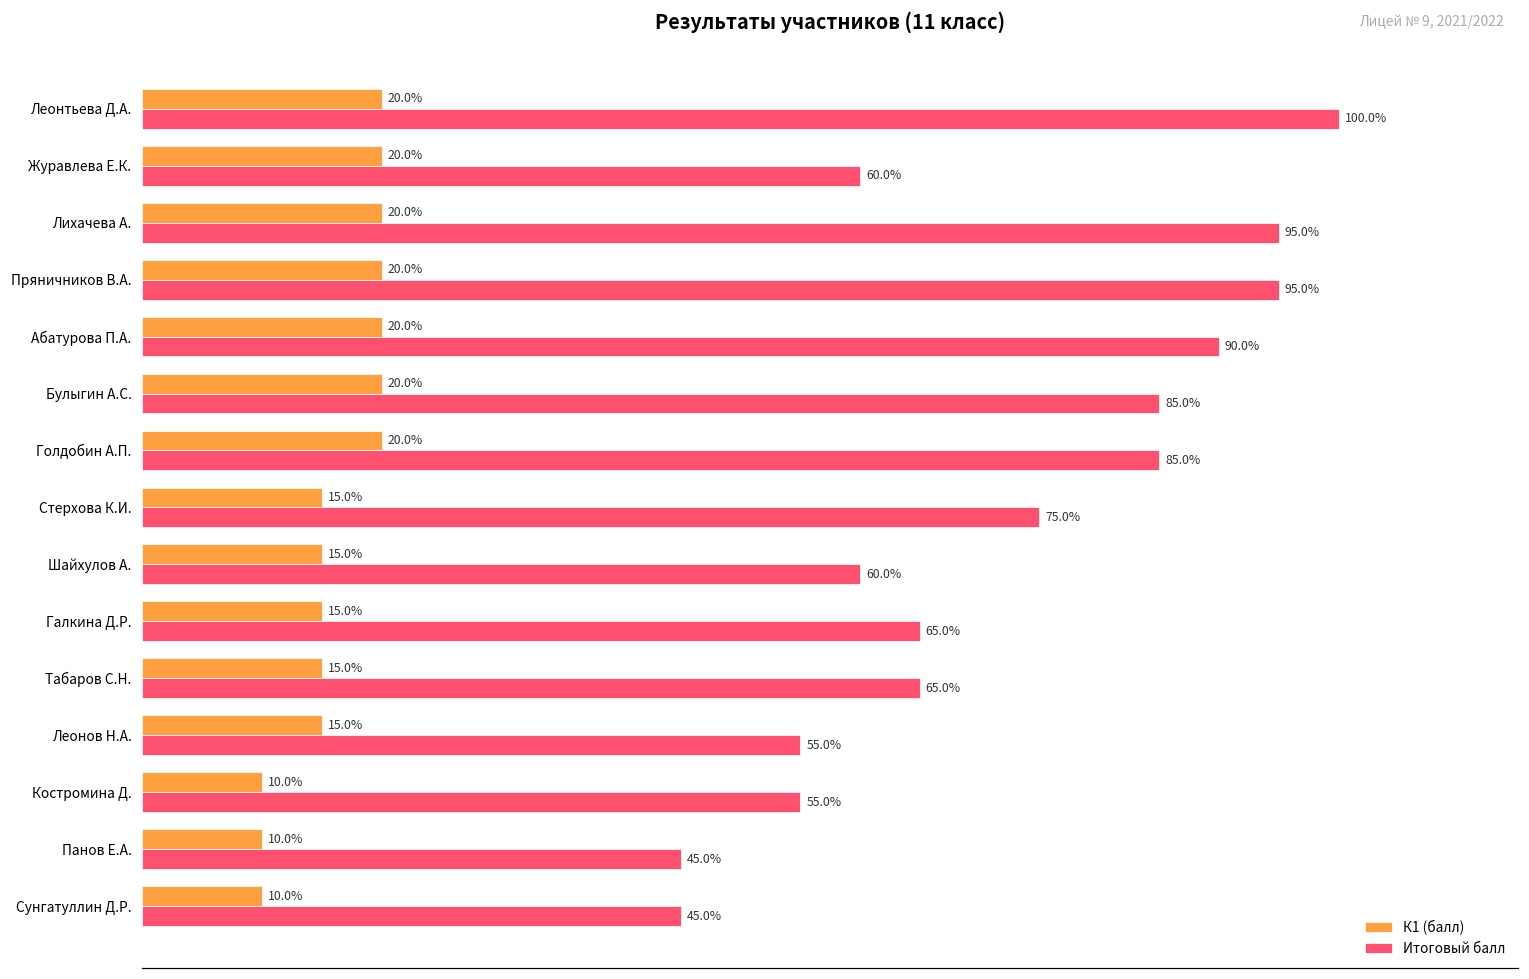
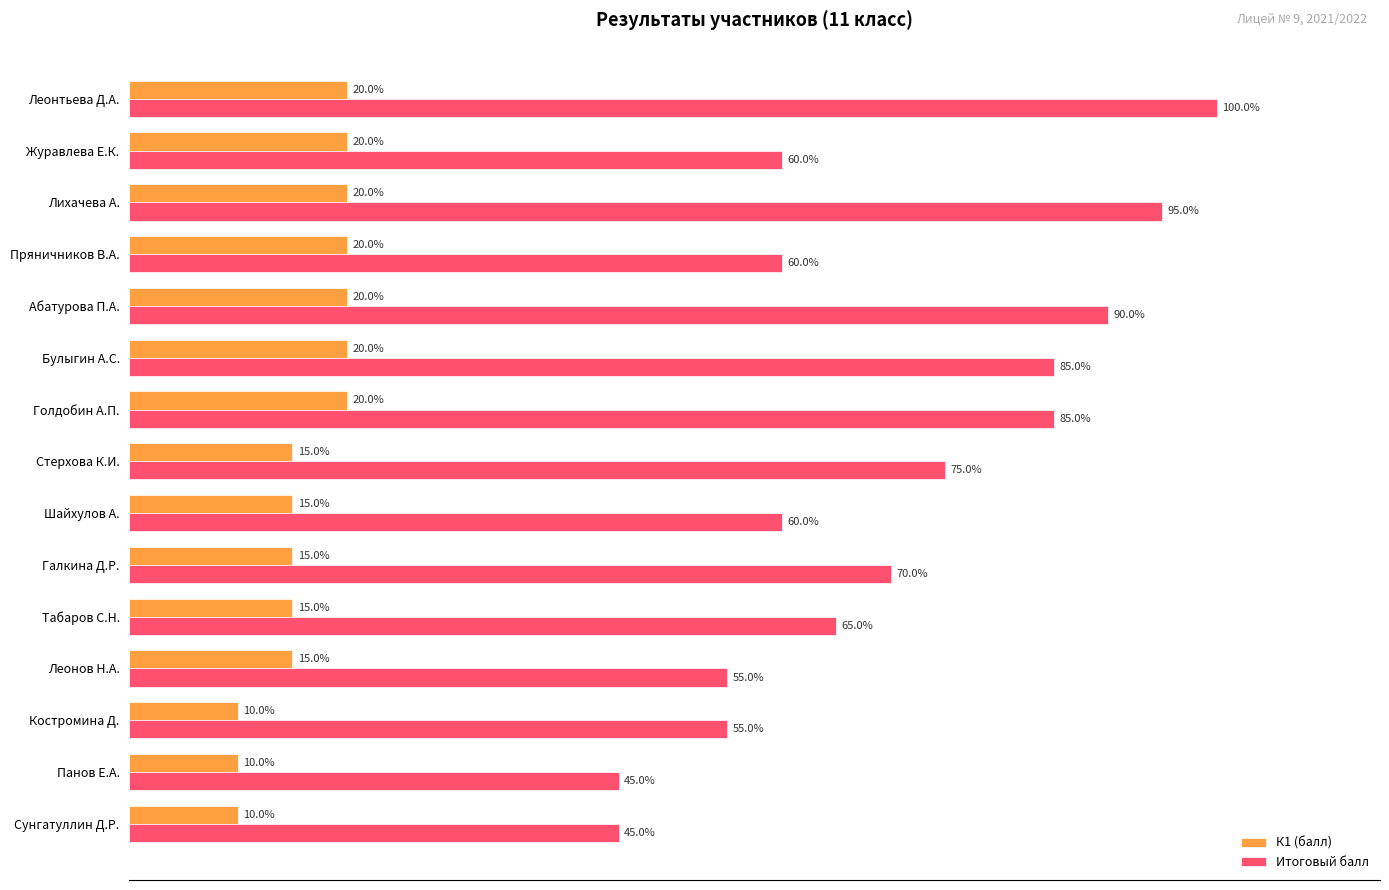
Итоговый балл, Пряничников В.А.: 95.0% -> 60.0%
Итоговый балл, Галкина Д.Р.: 65.0% -> 70.0%
